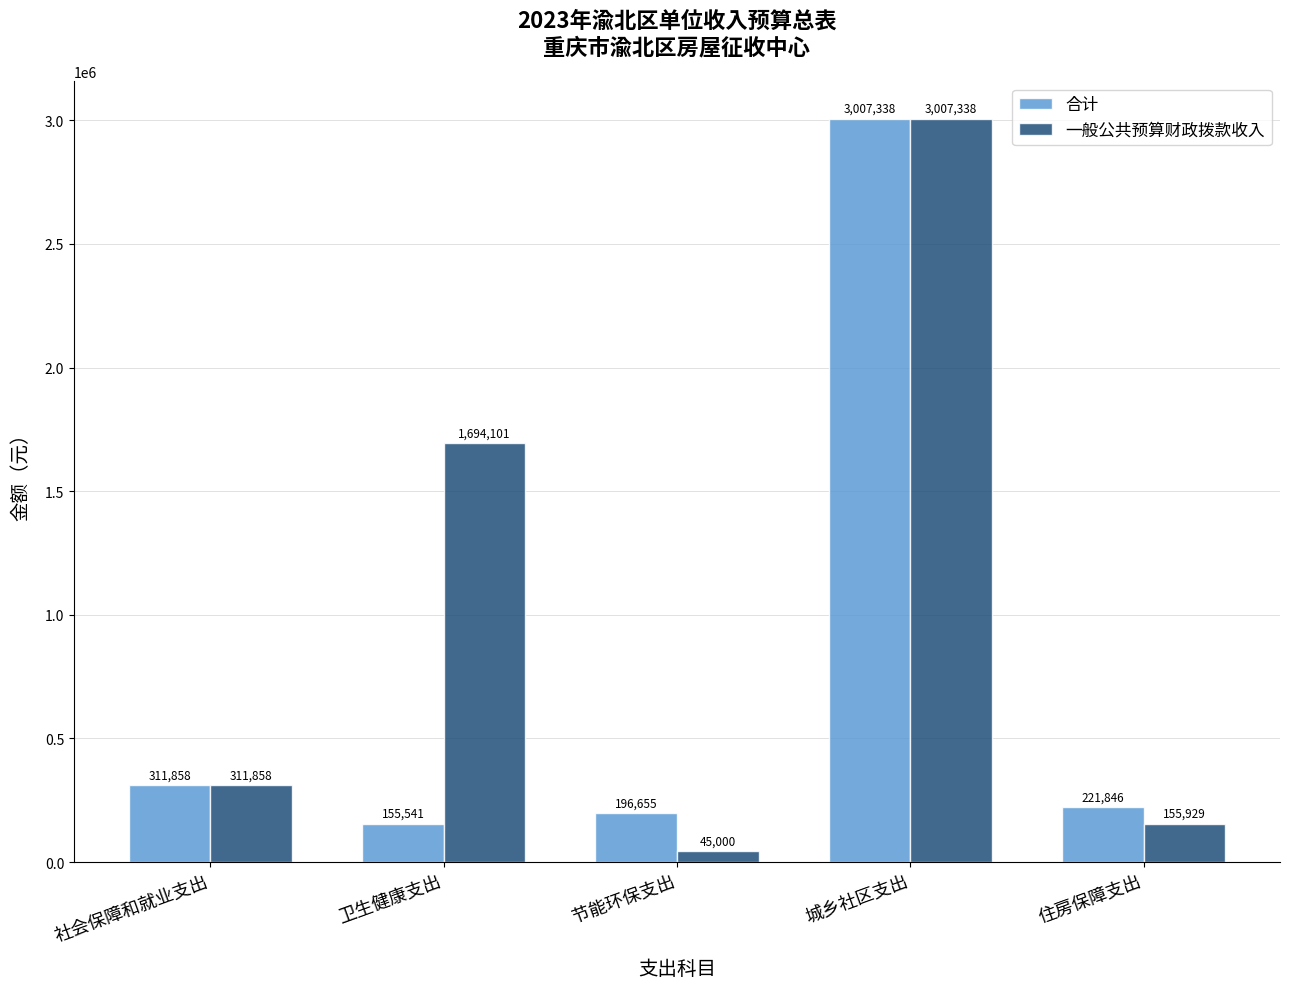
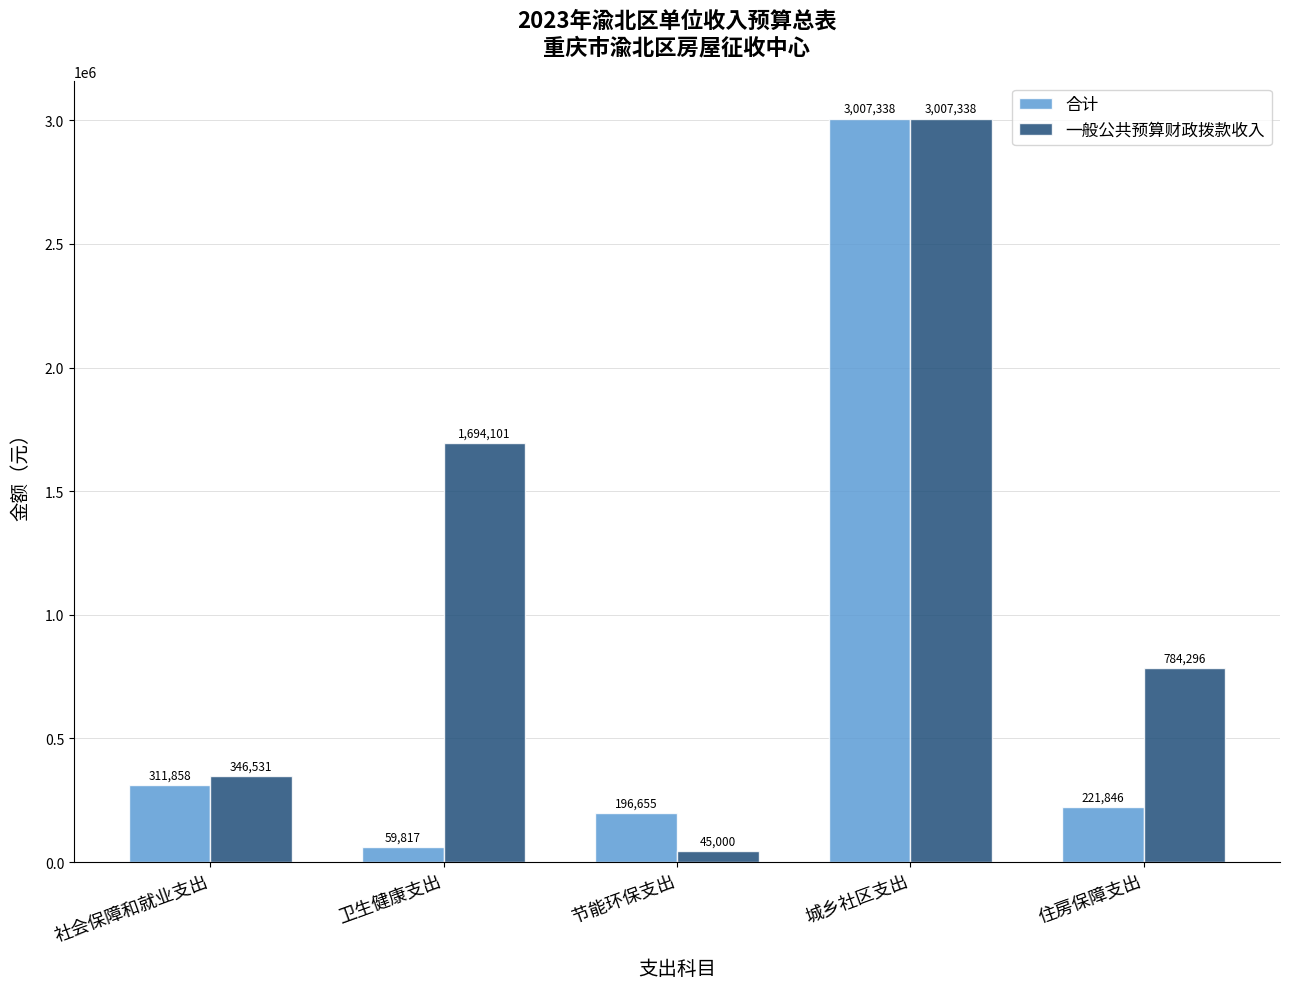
一般公共预算财政拨款收入, 社会保障和就业支出: 311,858 -> 346,531
合计, 卫生健康支出: 155,541 -> 59,817
一般公共预算财政拨款收入, 住房保障支出: 155,929 -> 784,296
